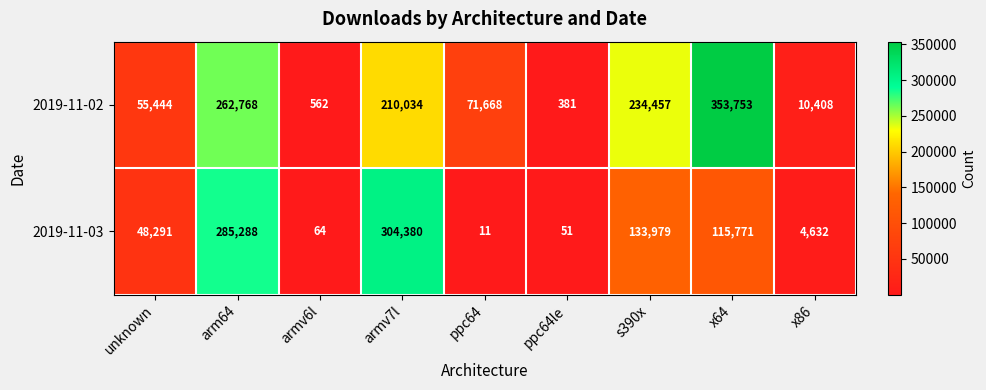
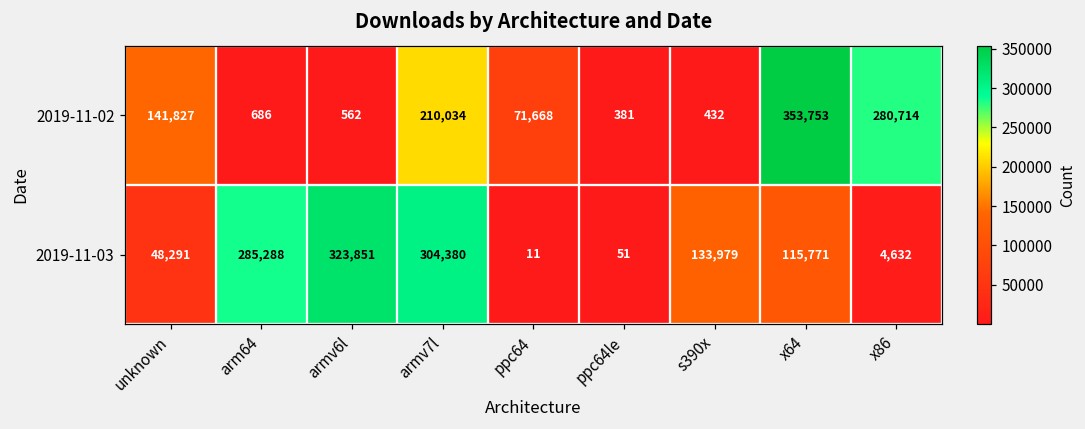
2019-11-02, unknown: 55,444 -> 141,827
2019-11-02, arm64: 262,768 -> 686
2019-11-02, s390x: 234,457 -> 432
2019-11-02, x86: 10,408 -> 280,714
2019-11-03, armv6l: 64 -> 323,851
